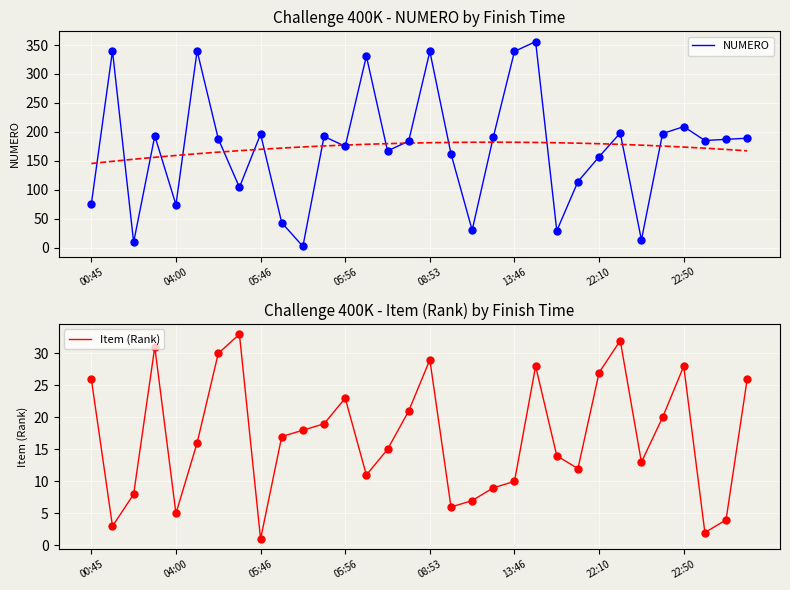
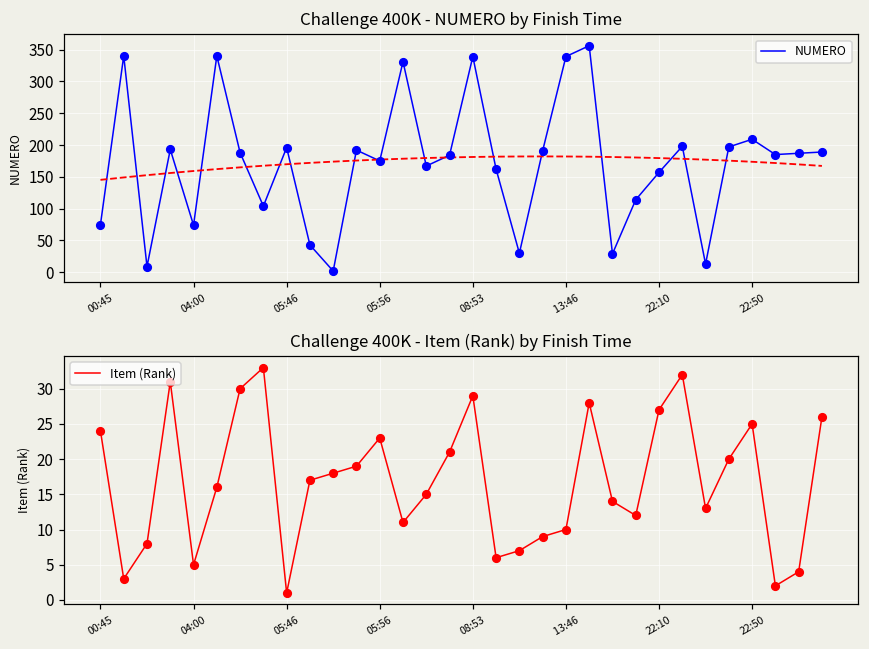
Challenge 400K - Item (Rank) by Finish Time, 00:45: 26 -> 24
Challenge 400K - Item (Rank) by Finish Time, 22:50: 28 -> 25
